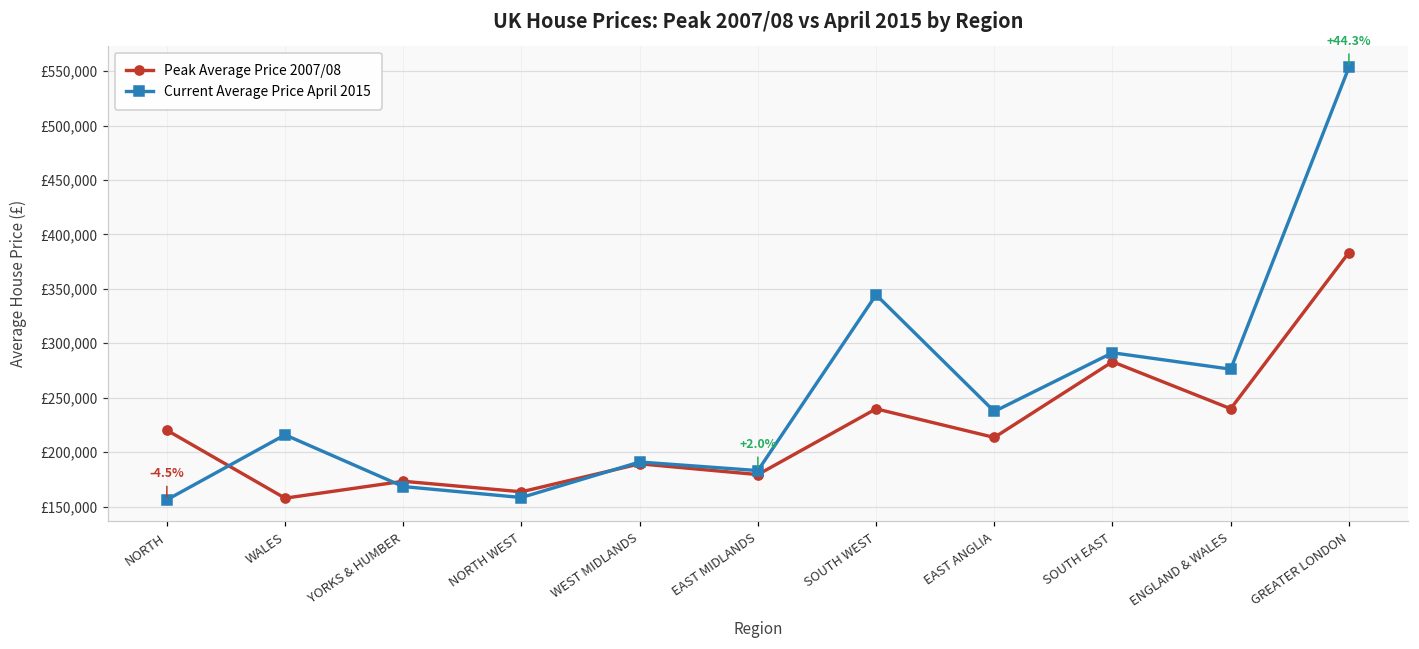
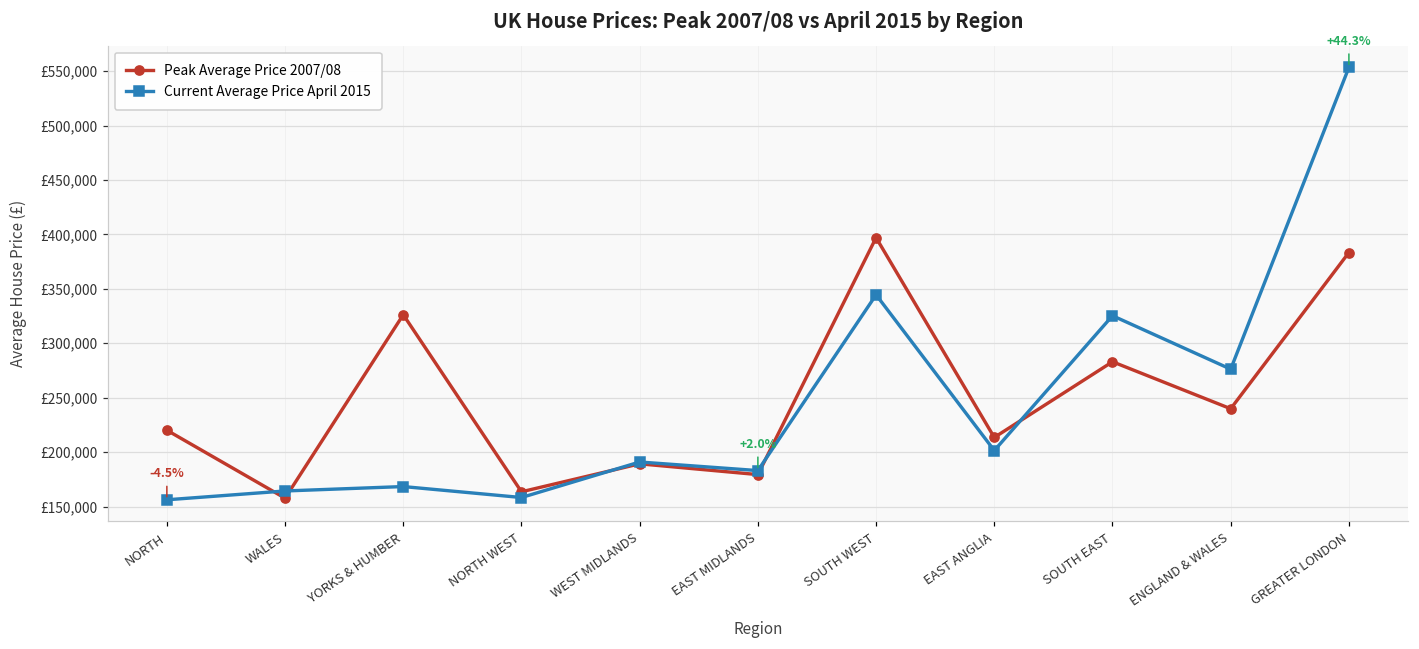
Current Average Price April 2015, WALES: £220,000 -> £160,000
Peak Average Price 2007/08, YORKS & HUMBER: £170,000 -> £330,000
Peak Average Price 2007/08, SOUTH WEST: £240,000 -> £400,000
Current Average Price April 2015, EAST ANGLIA: £240,000 -> £200,000
Current Average Price April 2015, SOUTH EAST: £290,000 -> £330,000
